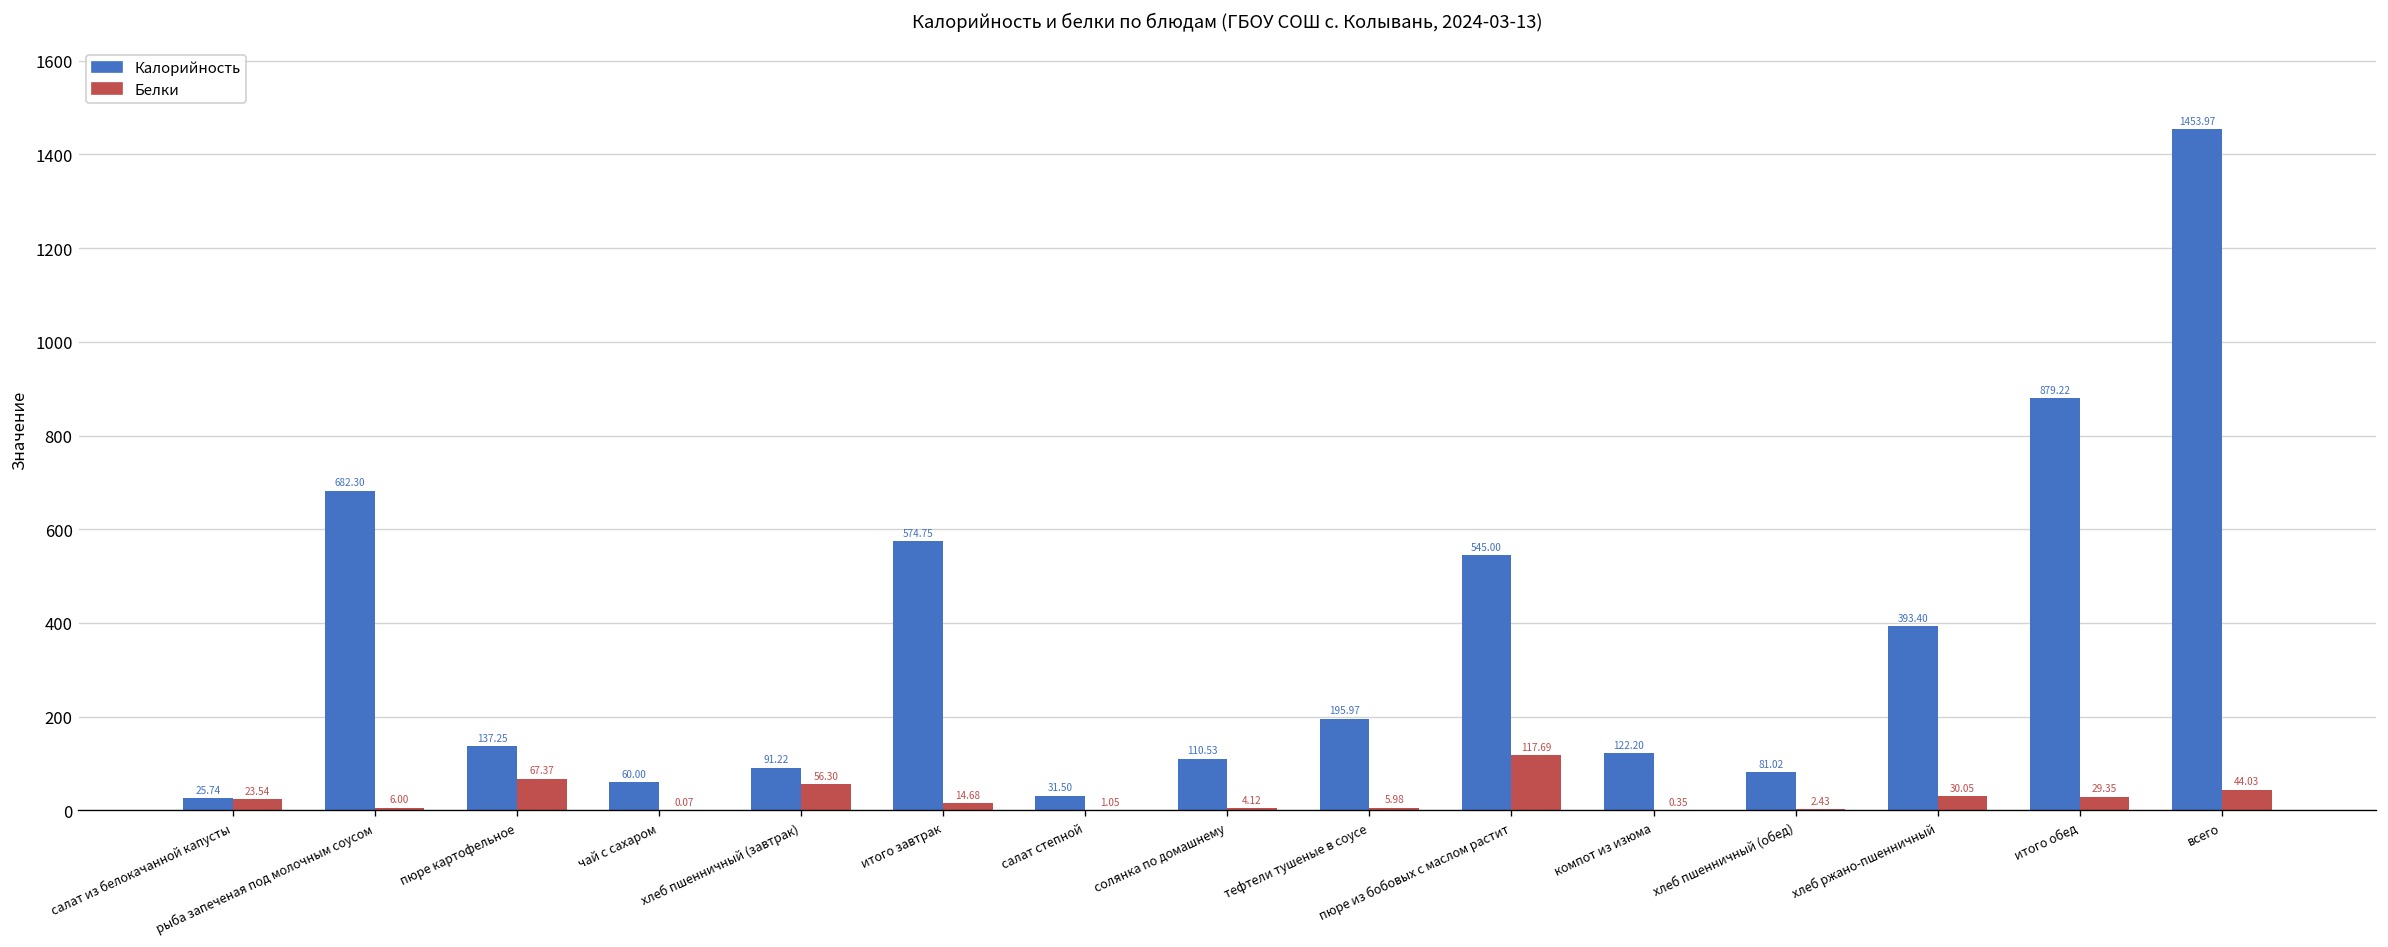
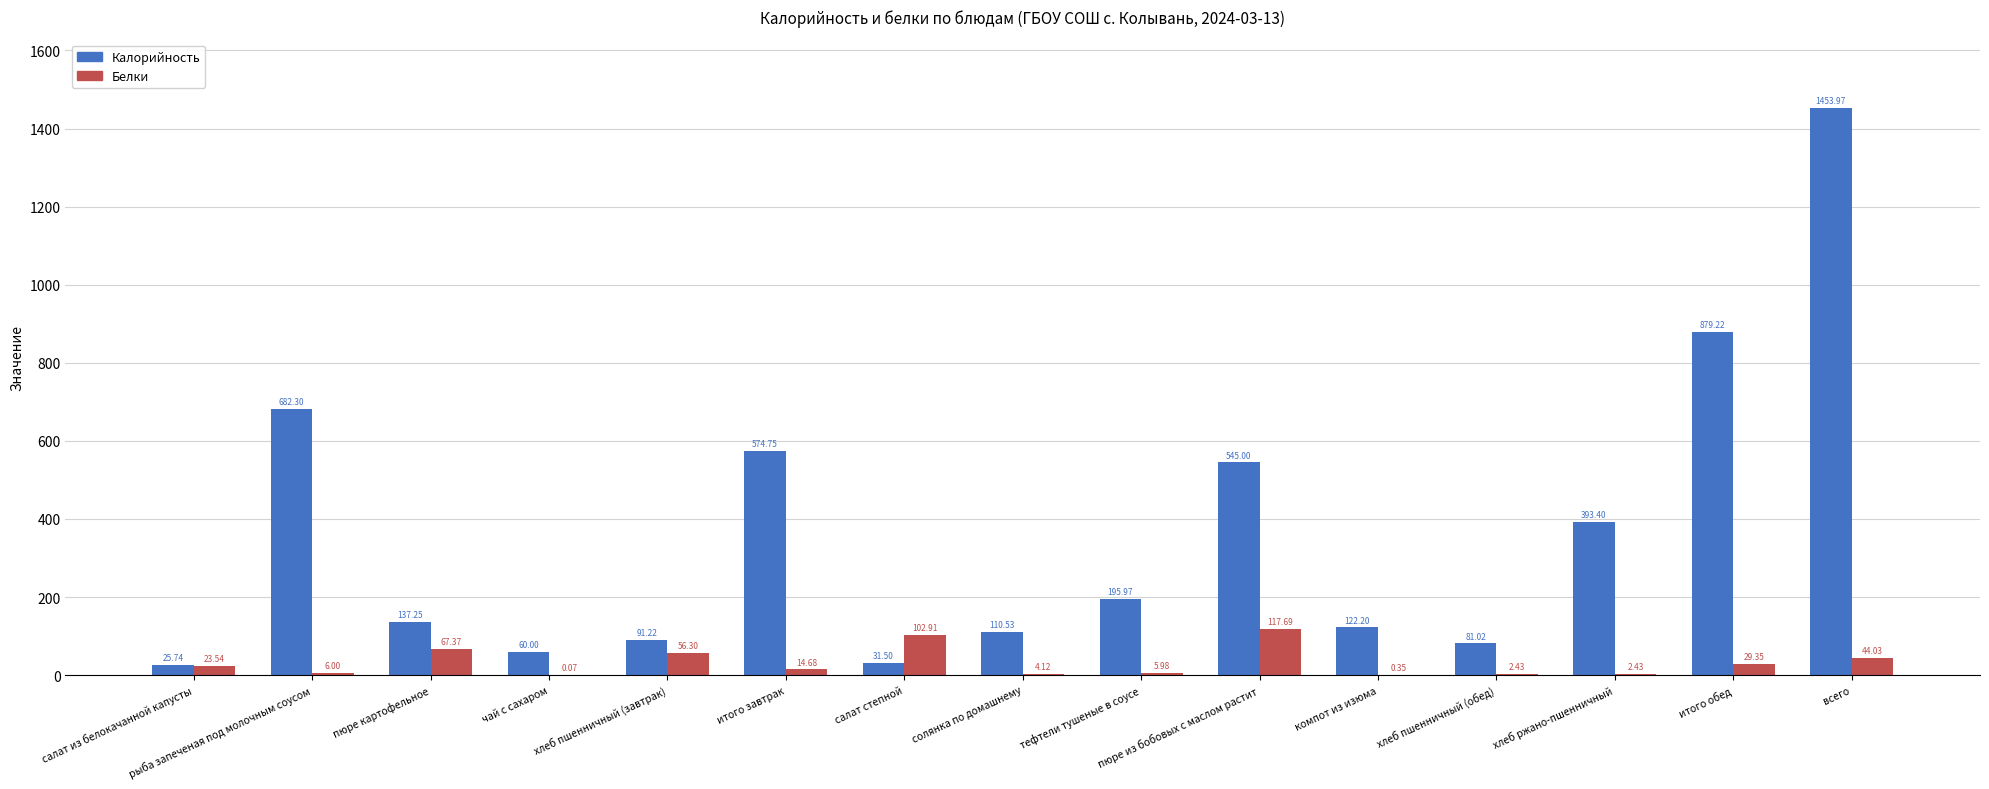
Белки, салат степной: 1.05 -> 102.91
Белки, хлеб ржано-пшенничный: 30.05 -> 2.43
